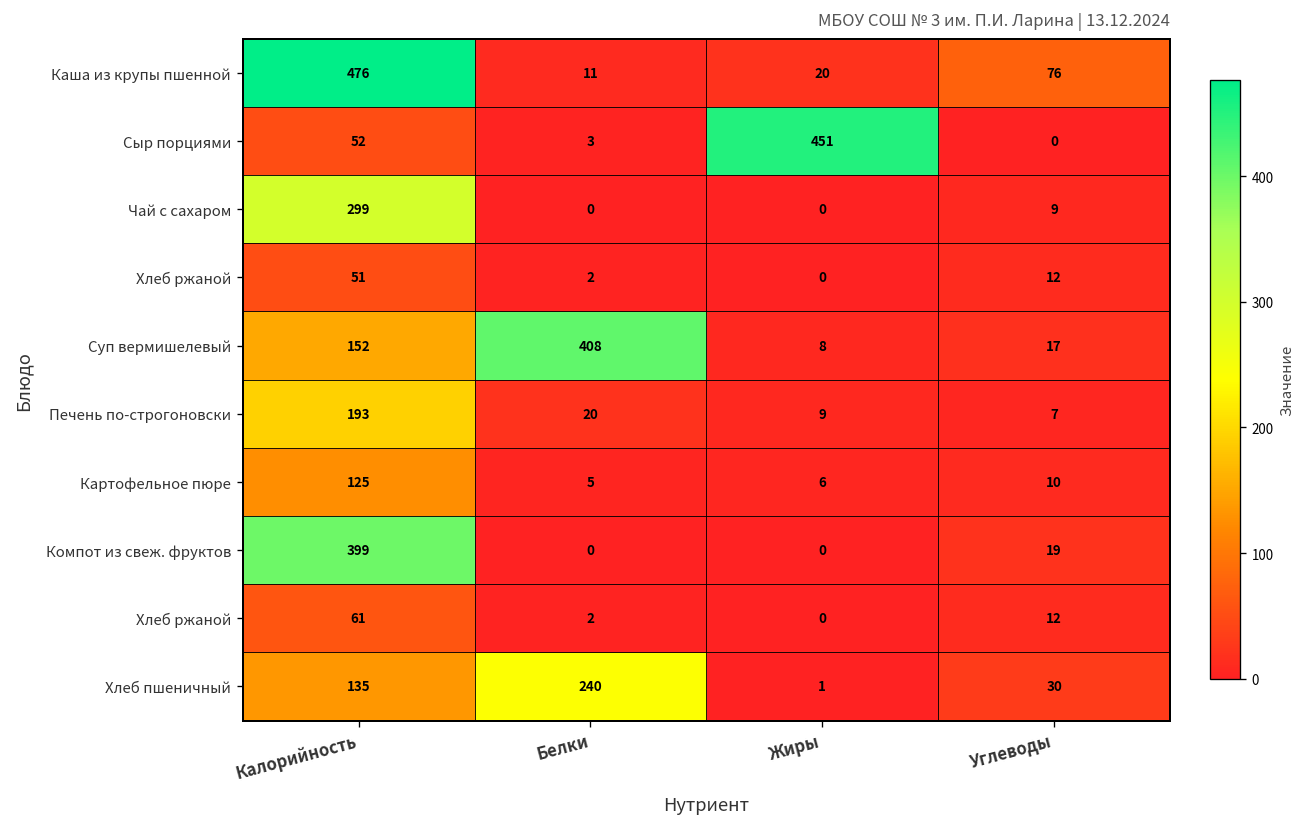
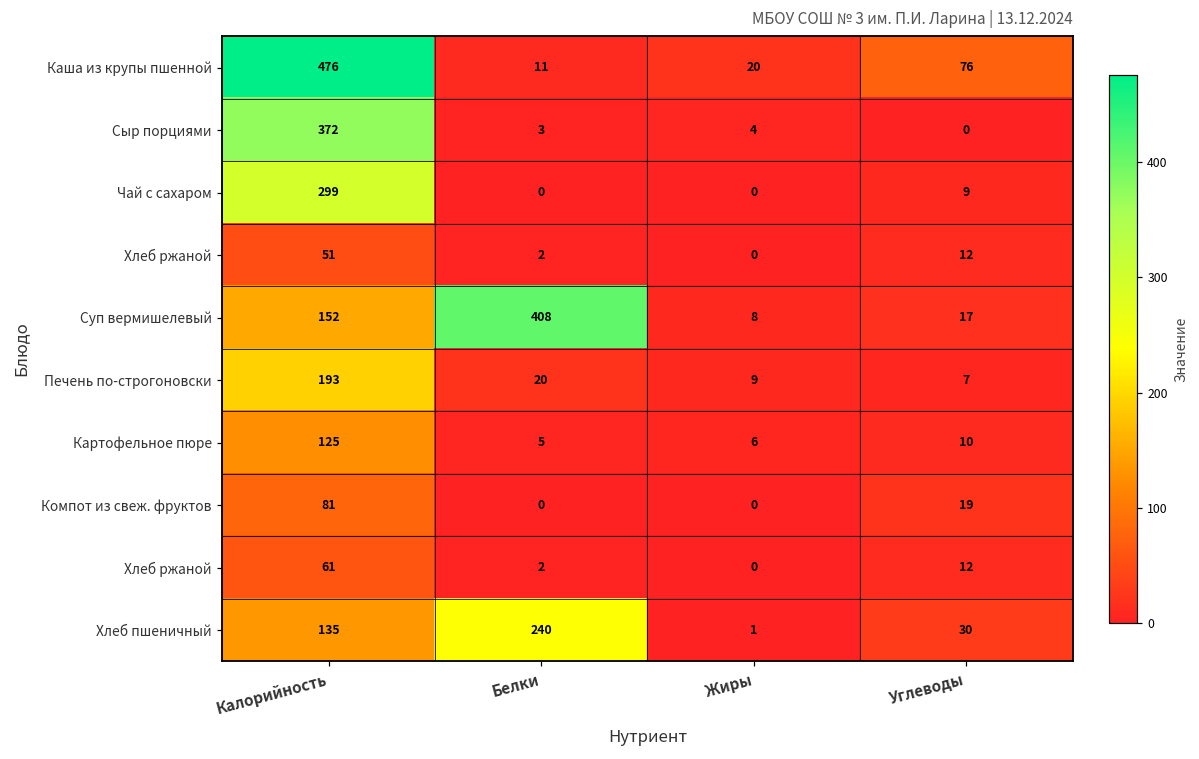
Сыр порциями, Калорийность: 52 -> 372
Сыр порциями, Жиры: 451 -> 4
Компот из свеж. фруктов, Калорийность: 399 -> 81
